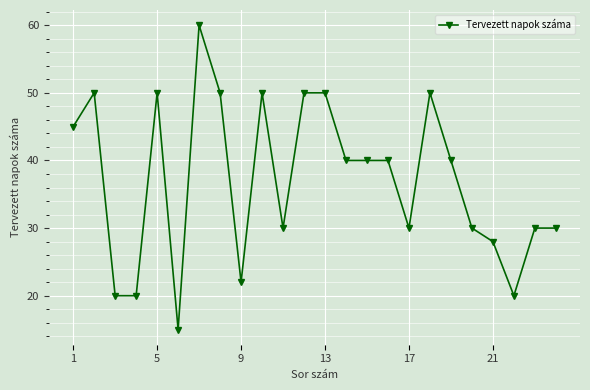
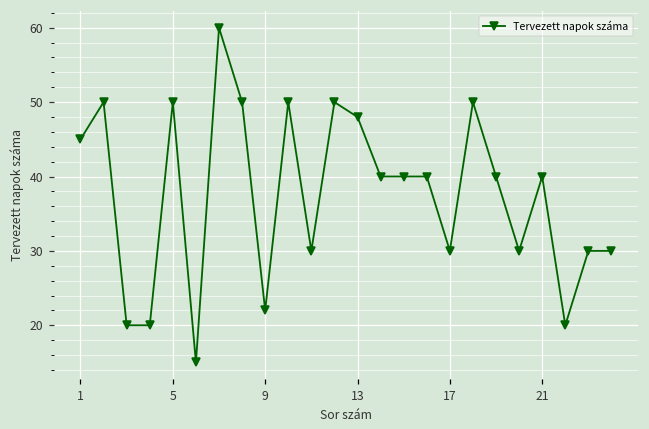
13: 50 -> 48
21: 28 -> 40
